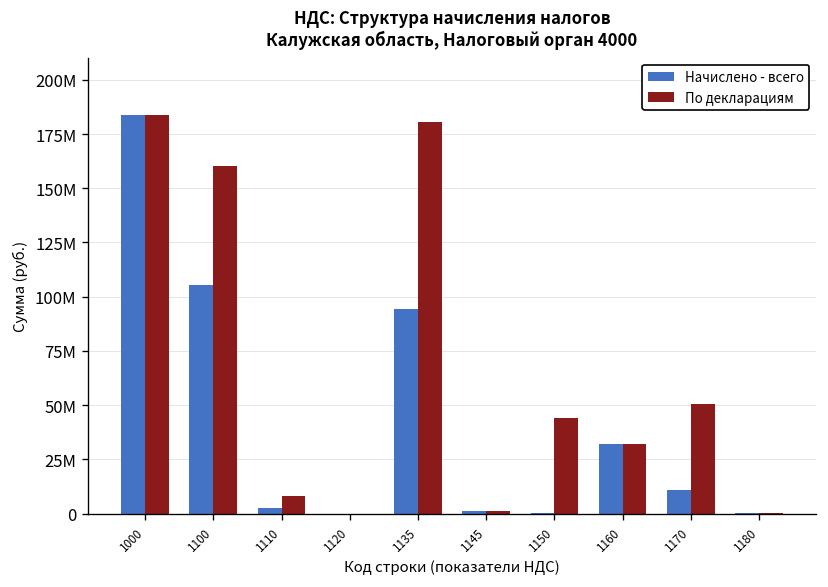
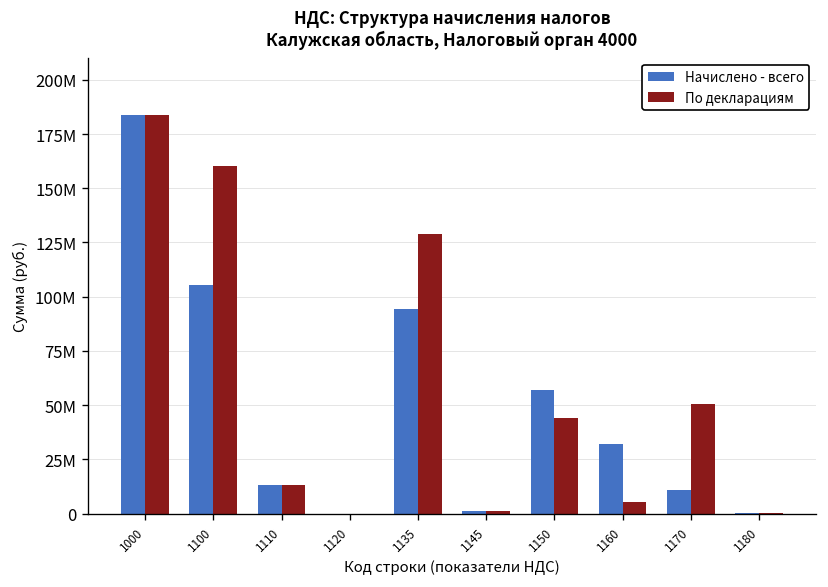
Начислено - всего, 1110: 2000000 -> 13000000
По декларациям, 1110: 8000000 -> 13000000
По декларациям, 1135: 181000000 -> 129000000
Начислено - всего, 1150: 0 -> 57000000
По декларациям, 1160: 32000000 -> 5000000
